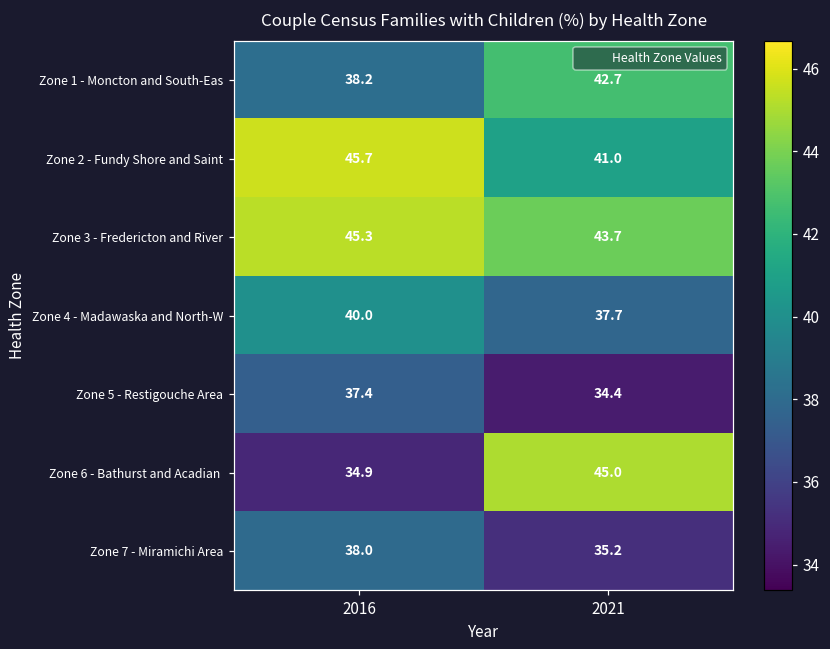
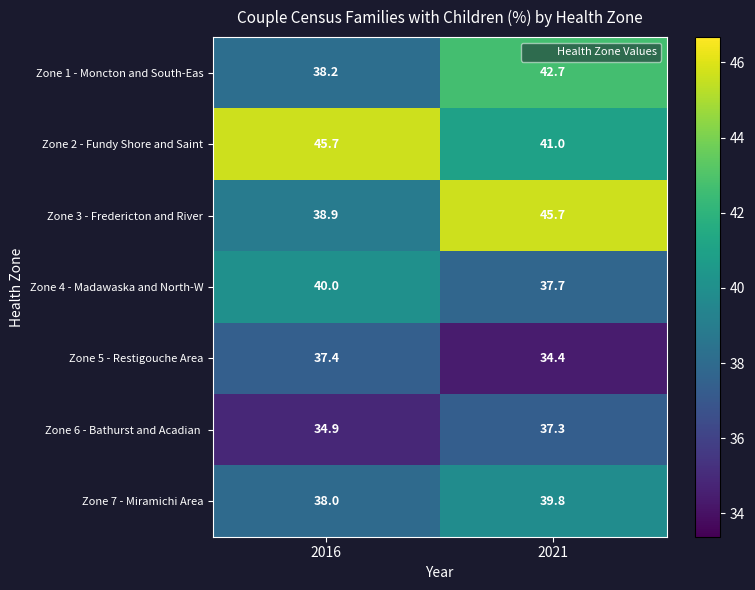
Zone 3 - Fredericton and River, 2016: 45.3 -> 38.9
Zone 3 - Fredericton and River, 2021: 43.7 -> 45.7
Zone 6 - Bathurst and Acadian, 2021: 45.0 -> 37.3
Zone 7 - Miramichi Area, 2021: 35.2 -> 39.8
